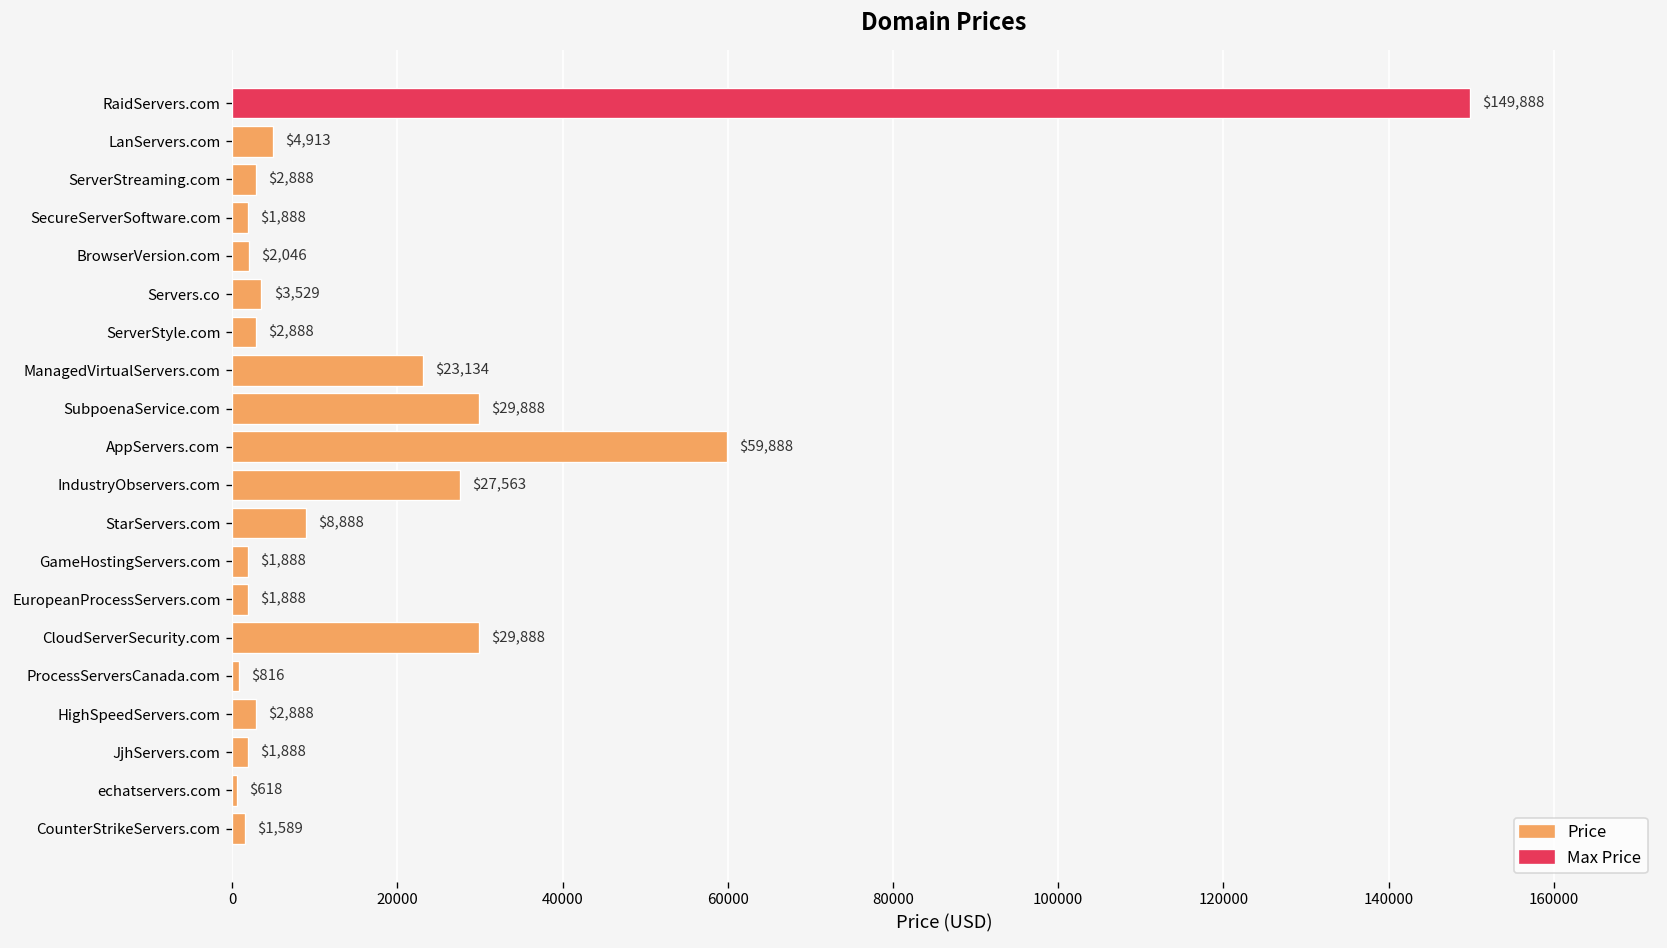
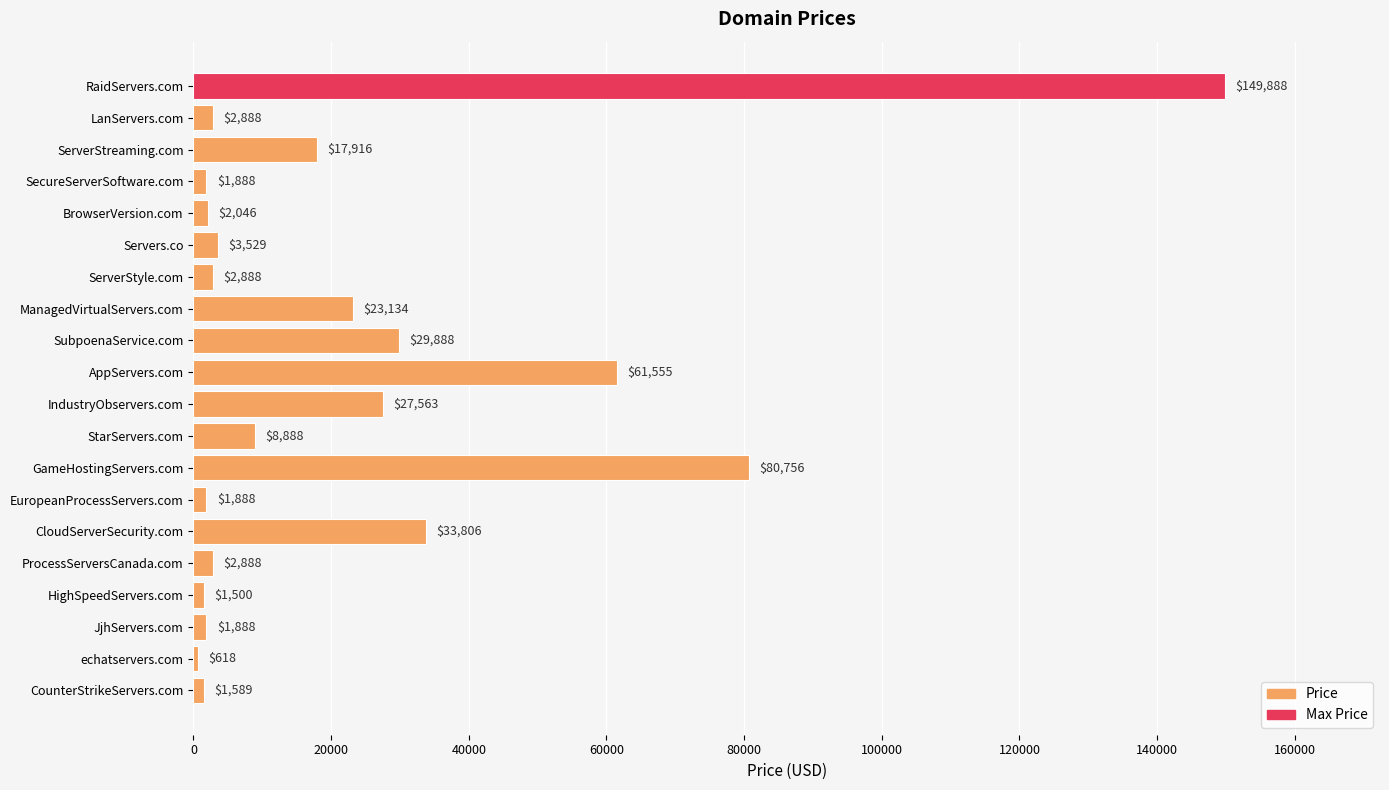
LanServers.com: $4,913 -> $2,888
ServerStreaming.com: $2,888 -> $17,916
AppServers.com: $59,888 -> $61,555
GameHostingServers.com: $1,888 -> $80,756
CloudServerSecurity.com: $29,888 -> $33,806
ProcessServersCanada.com: $816 -> $2,888
HighSpeedServers.com: $2,888 -> $1,500
